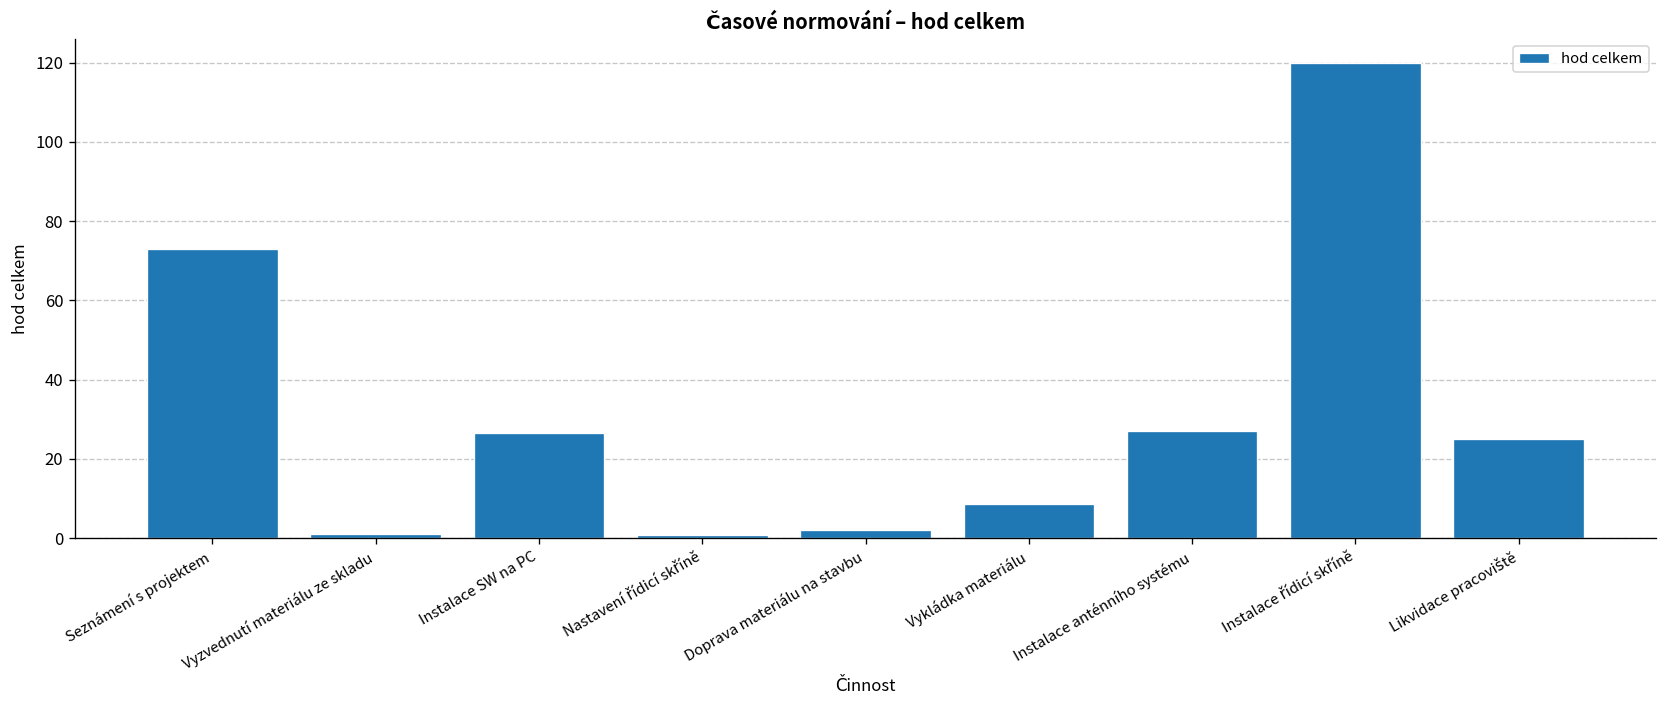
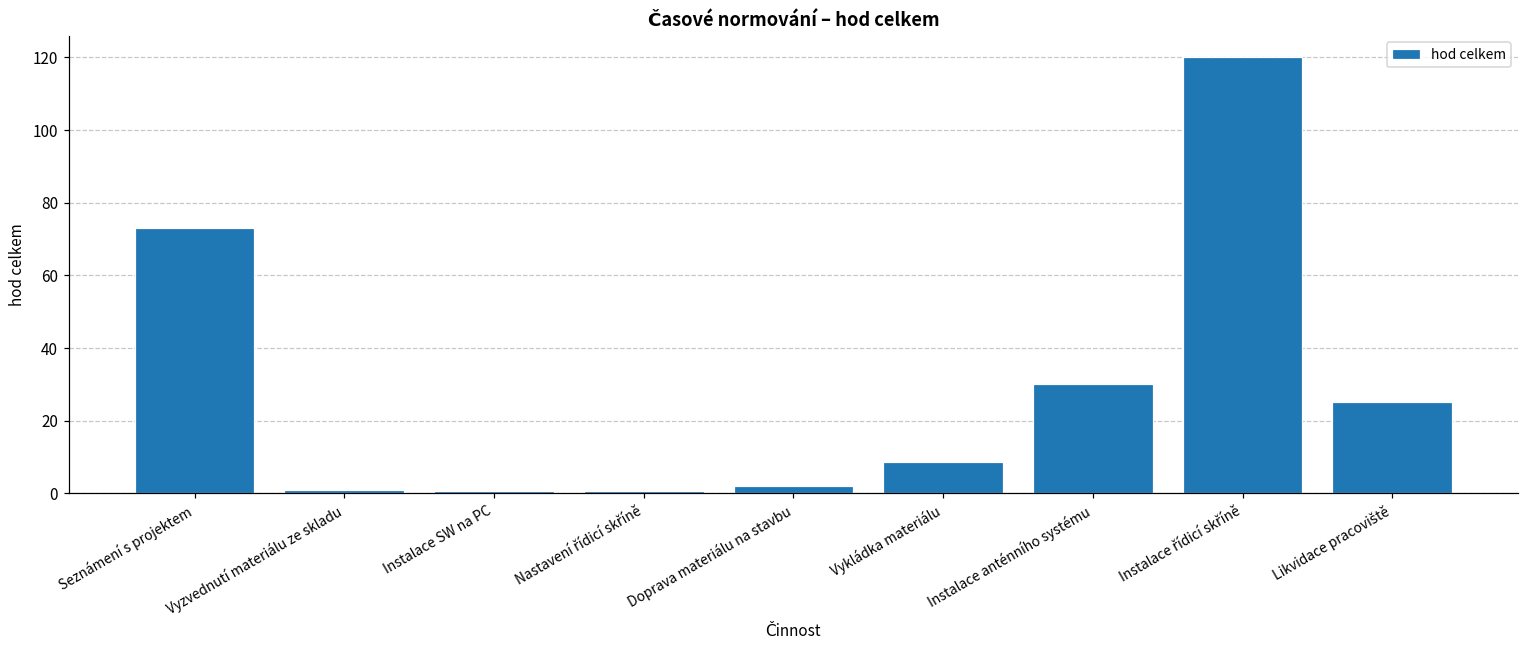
Instalace SW na PC: 26 -> 1
Instalace anténního systému: 27 -> 30
